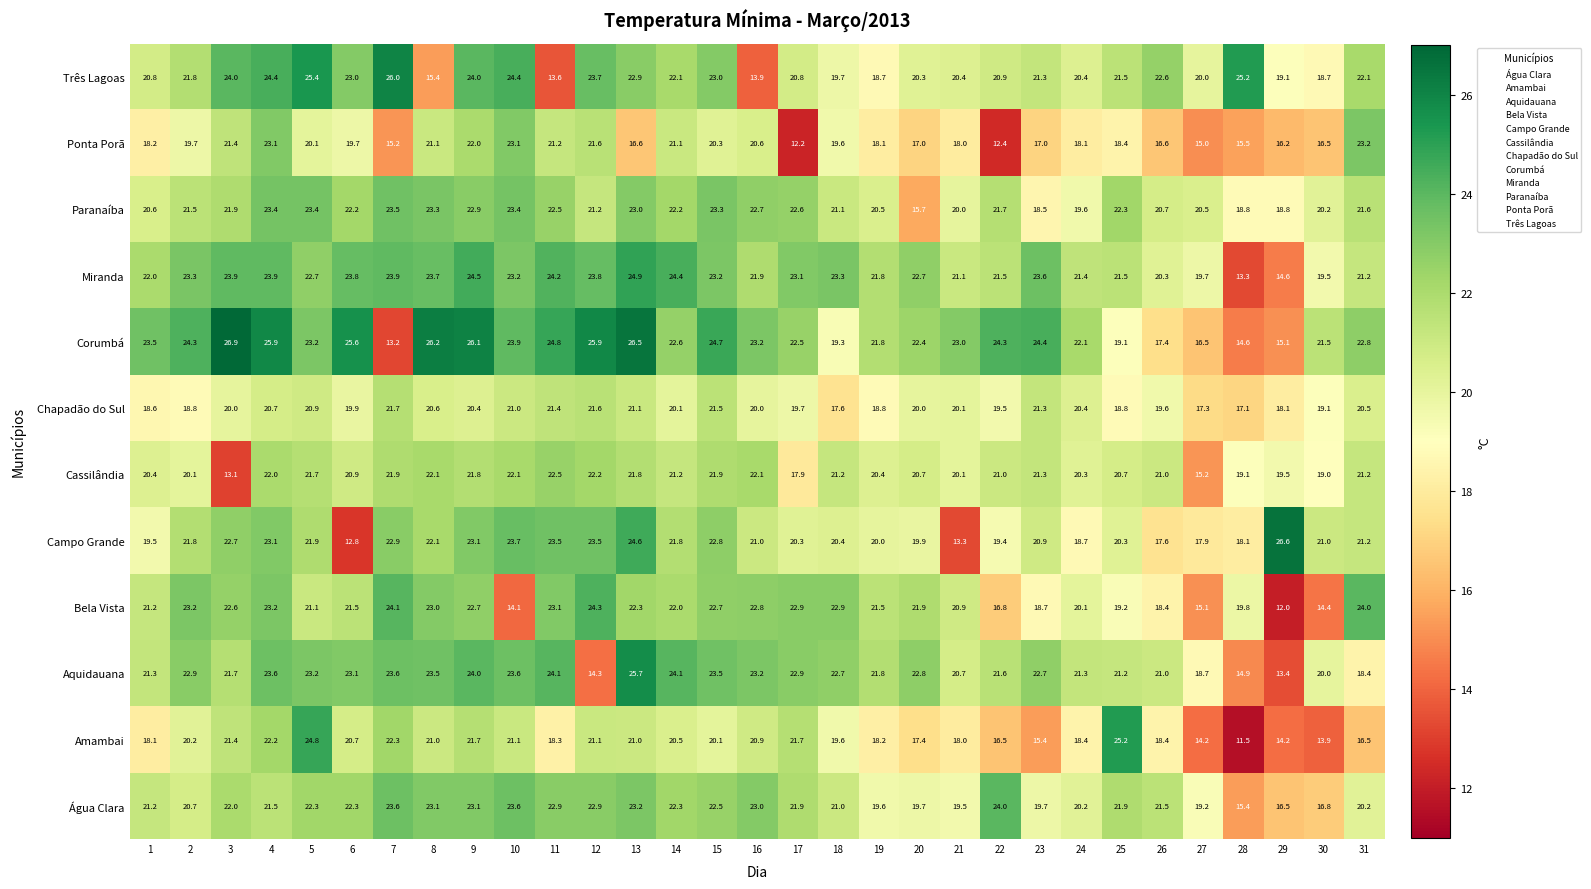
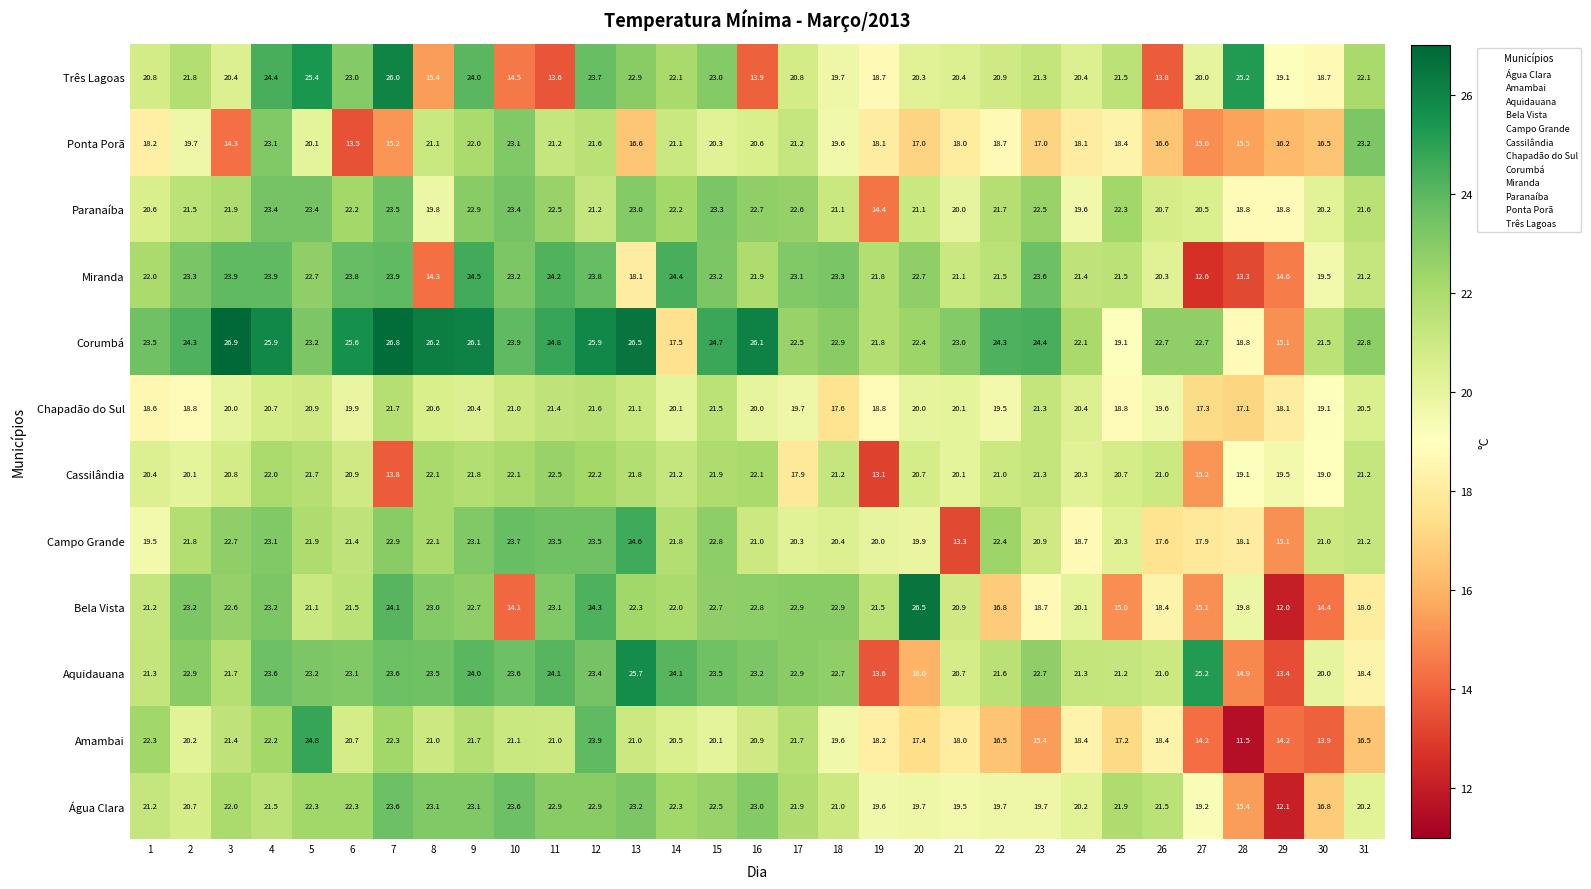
Três Lagoas, 3: 24.0 -> 20.4
Três Lagoas, 10: 24.4 -> 14.5
Três Lagoas, 26: 22.6 -> 13.8
Ponta Porã, 3: 21.4 -> 14.3
Ponta Porã, 6: 19.7 -> 13.5
Ponta Porã, 17: 12.2 -> 21.2
Ponta Porã, 22: 12.4 -> 18.7
Paranaíba, 8: 23.3 -> 19.8
Paranaíba, 19: 20.5 -> 14.4
Paranaíba, 20: 15.7 -> 21.1
Paranaíba, 23: 18.5 -> 22.5
Miranda, 8: 23.7 -> 14.3
Miranda, 13: 24.9 -> 18.1
Miranda, 27: 19.7 -> 12.6
Corumbá, 7: 13.2 -> 26.8
Corumbá, 14: 22.6 -> 17.5
Corumbá, 16: 23.2 -> 26.1
Corumbá, 18: 19.3 -> 22.9
Corumbá, 26: 17.4 -> 22.7
Corumbá, 27: 16.5 -> 22.7
Corumbá, 28: 14.6 -> 18.8
Cassilândia, 3: 13.1 -> 20.8
Cassilândia, 7: 21.9 -> 13.8
Cassilândia, 19: 20.4 -> 13.1
Campo Grande, 6: 12.8 -> 21.4
Campo Grande, 22: 19.4 -> 22.4
Campo Grande, 29: 26.6 -> 15.1
Bela Vista, 20: 21.9 -> 26.5
Bela Vista, 25: 19.2 -> 15.0
Bela Vista, 31: 24.0 -> 18.0
Aquidauana, 12: 14.3 -> 23.4
Aquidauana, 19: 21.8 -> 13.6
Aquidauana, 20: 22.8 -> 16.0
Aquidauana, 27: 18.7 -> 25.2
Amambai, 1: 18.1 -> 22.3
Amambai, 11: 18.3 -> 21.0
Amambai, 12: 21.1 -> 23.9
Amambai, 25: 25.2 -> 17.2
Água Clara, 22: 24.0 -> 19.7
Água Clara, 29: 16.5 -> 12.1
